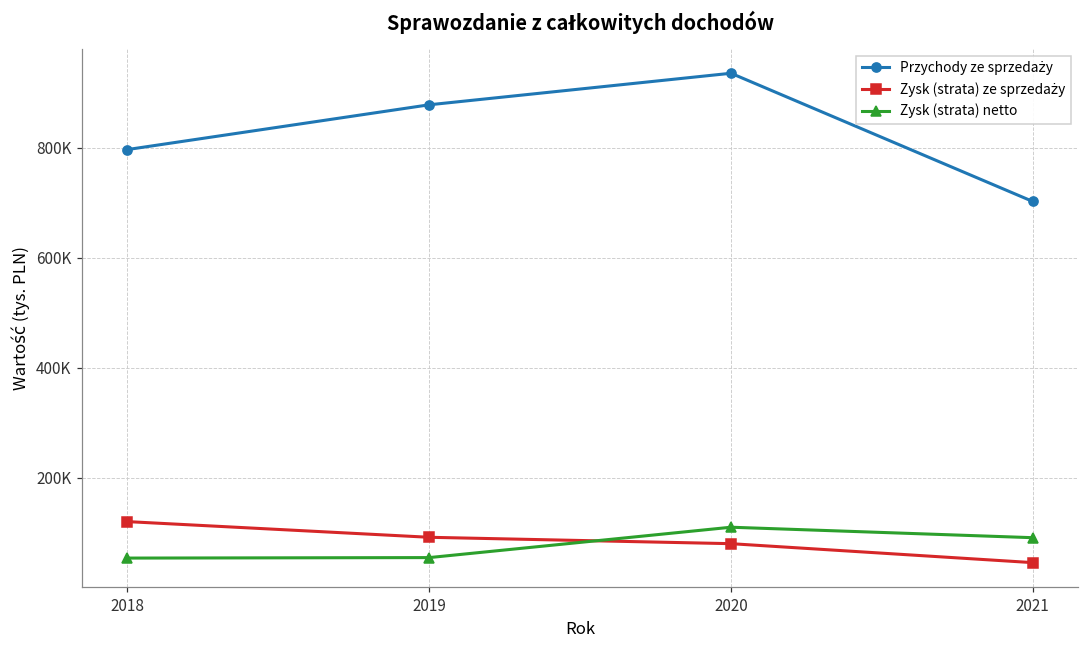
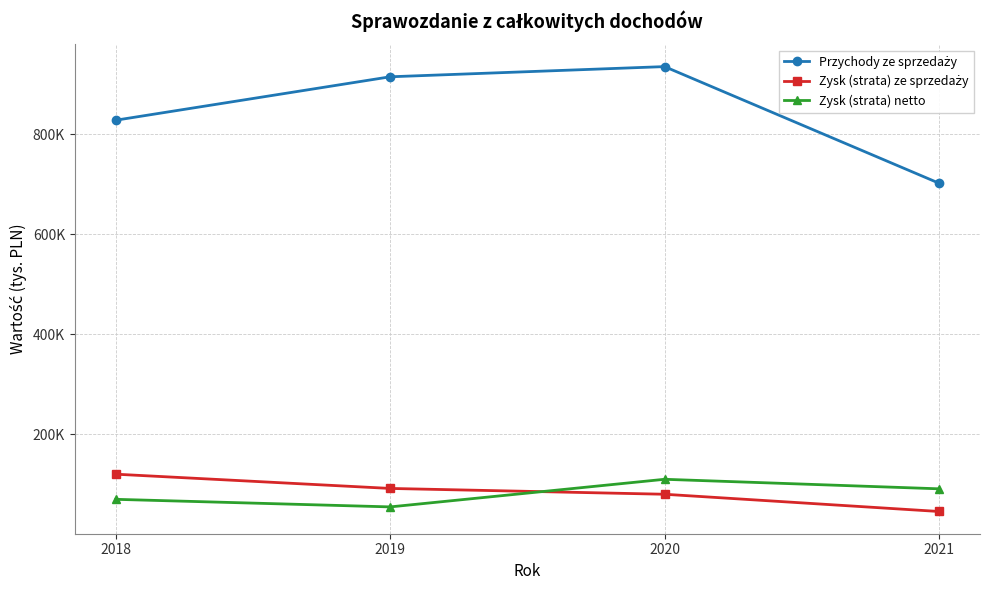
Przychody ze sprzedaży, 2018: 800000 -> 830000
Zysk (strata) netto, 2018: 50000 -> 70000
Przychody ze sprzedaży, 2019: 880000 -> 910000
